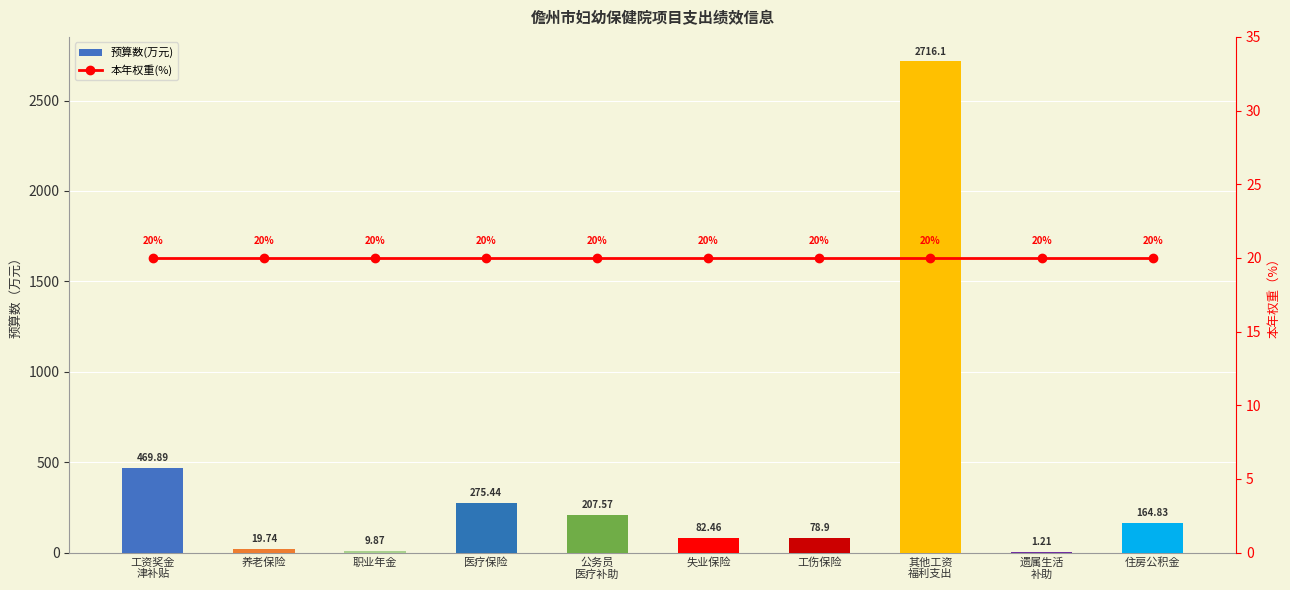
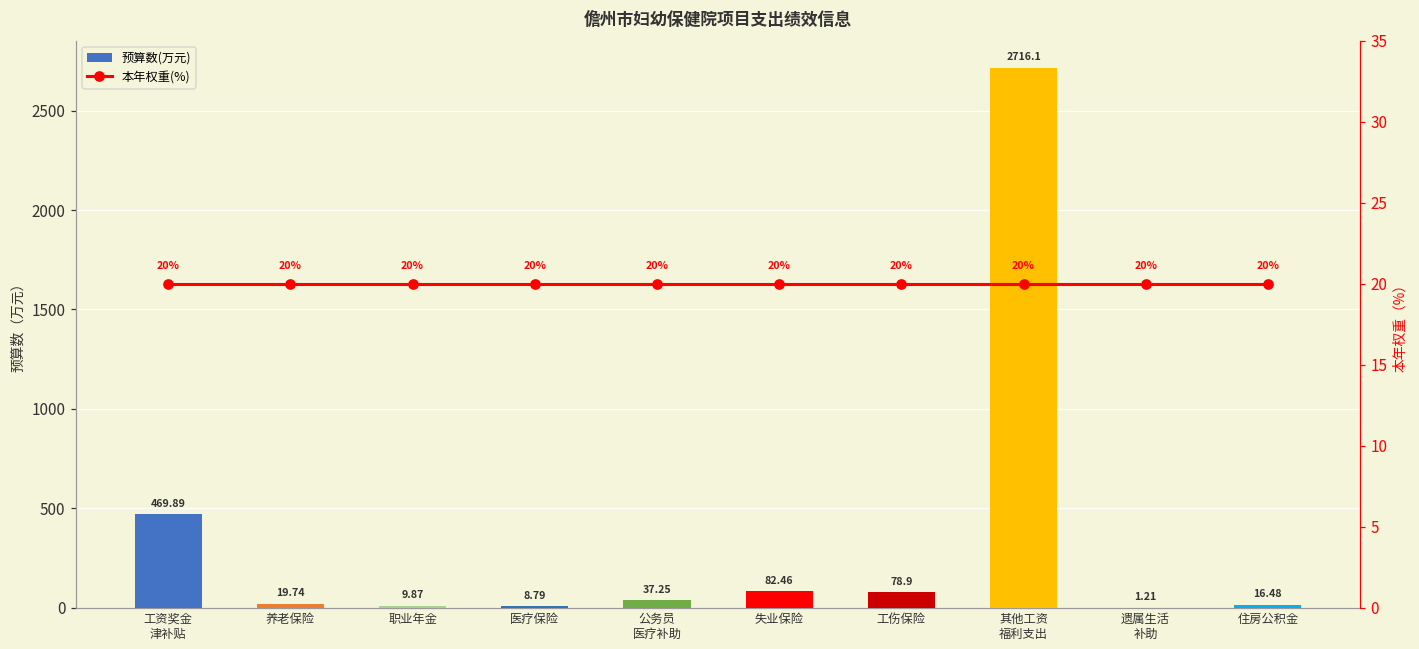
预算数(万元), 医疗保险: 275.44 -> 8.79
预算数(万元), 公务员 医疗补助: 207.57 -> 37.25
预算数(万元), 住房公积金: 164.83 -> 16.48
